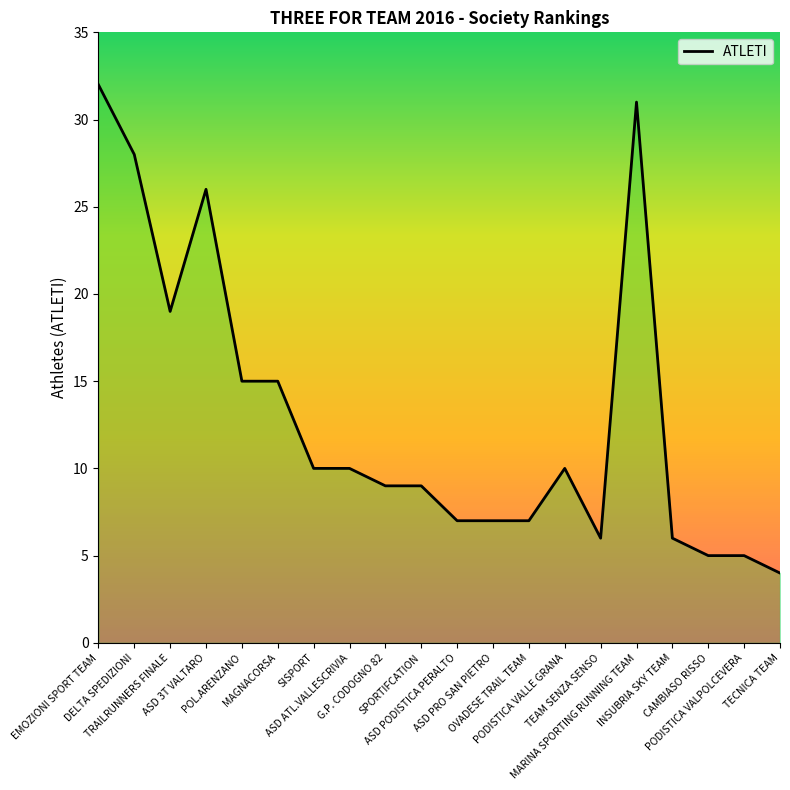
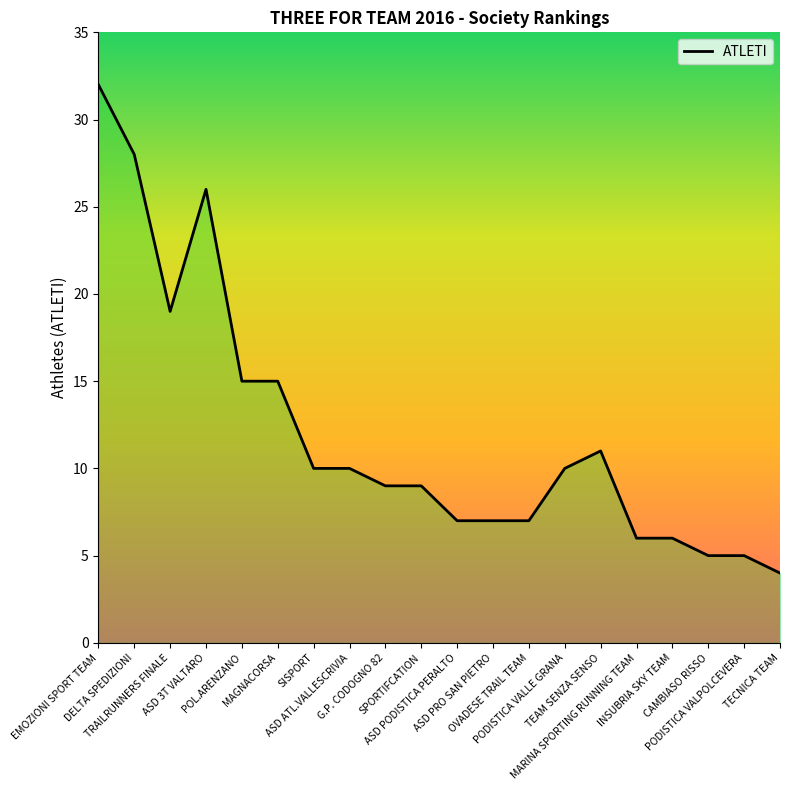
TEAM SENZA SENSO: 6 -> 11
MARINA SPORTING RUNNING TEAM: 31 -> 6
